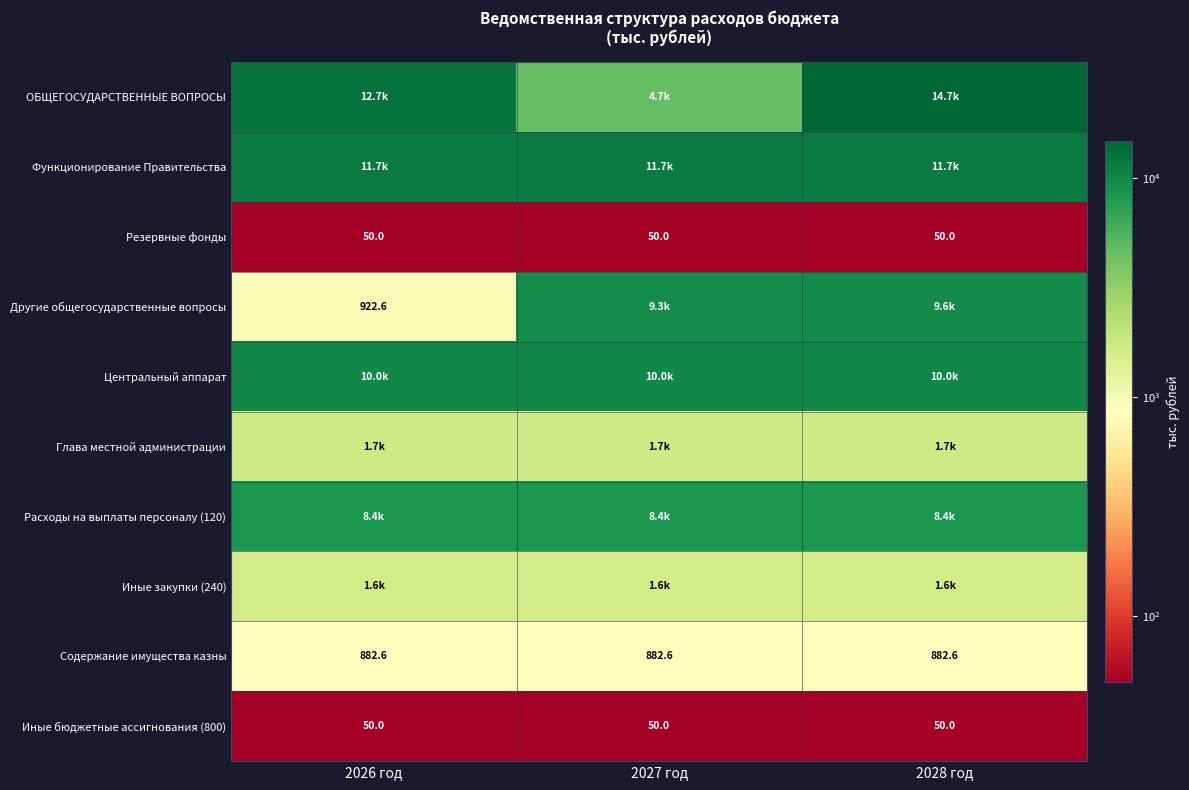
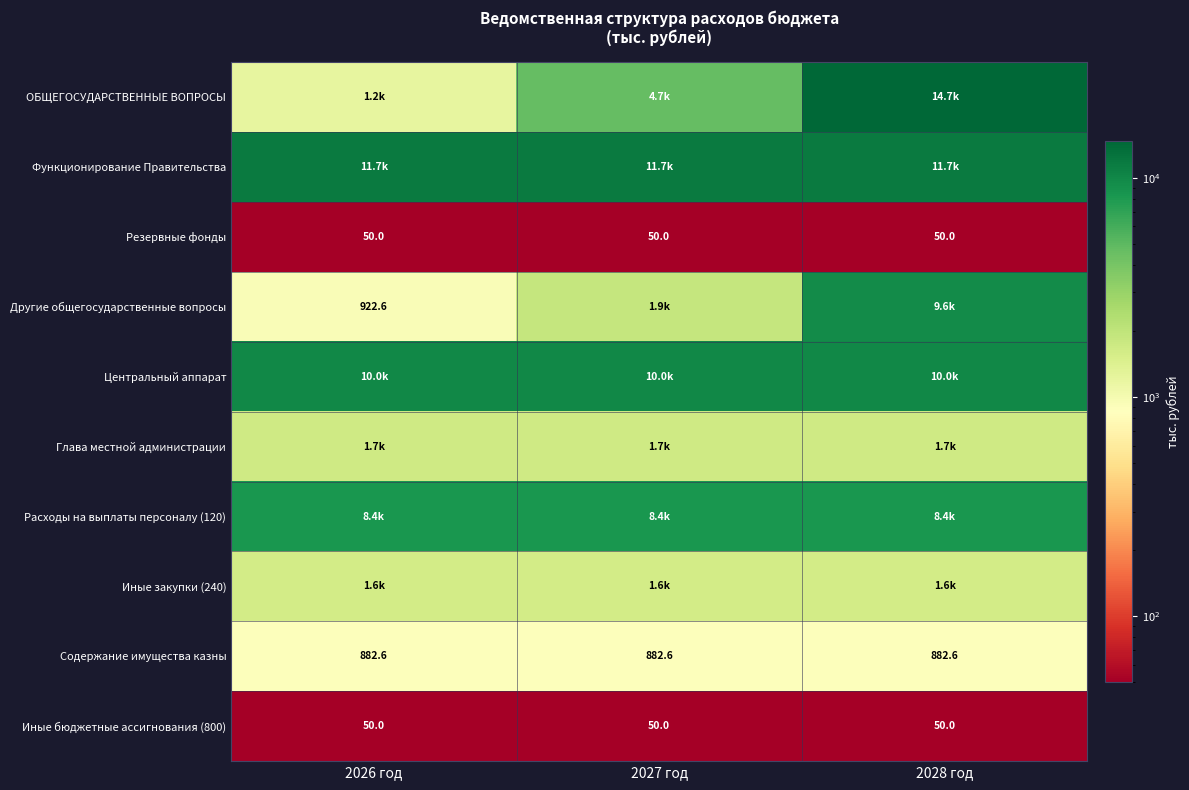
ОБЩЕГОСУДАРСТВЕННЫЕ ВОПРОСЫ, 2026 год: 12.7k -> 1.2k
Другие общегосударственные вопросы, 2027 год: 9.3k -> 1.9k
